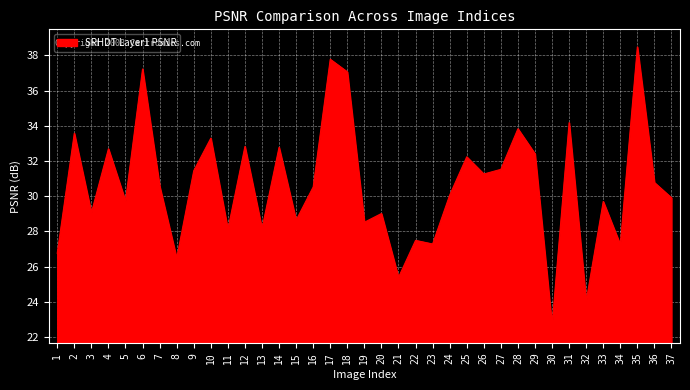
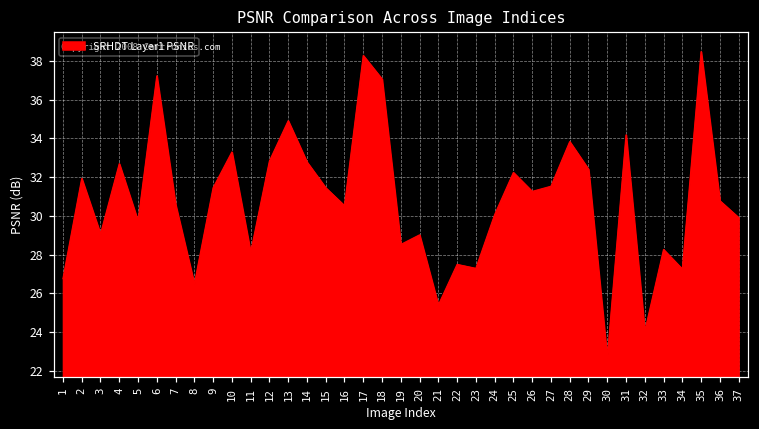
2: 33.6 -> 31.9
13: 28.2 -> 34.9
15: 28.6 -> 31.4
17: 37.8 -> 38.3
33: 29.7 -> 28.3
